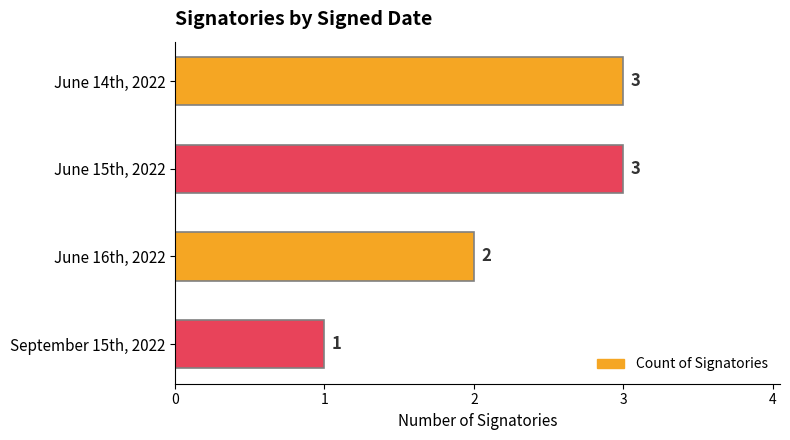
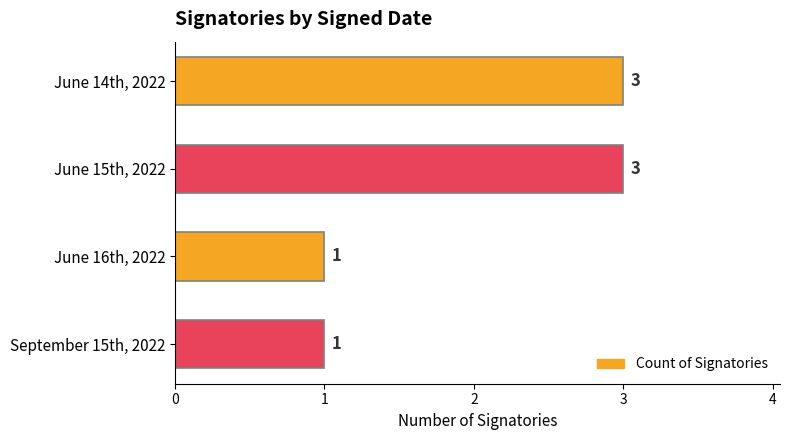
June 16th, 2022: 2 -> 1
